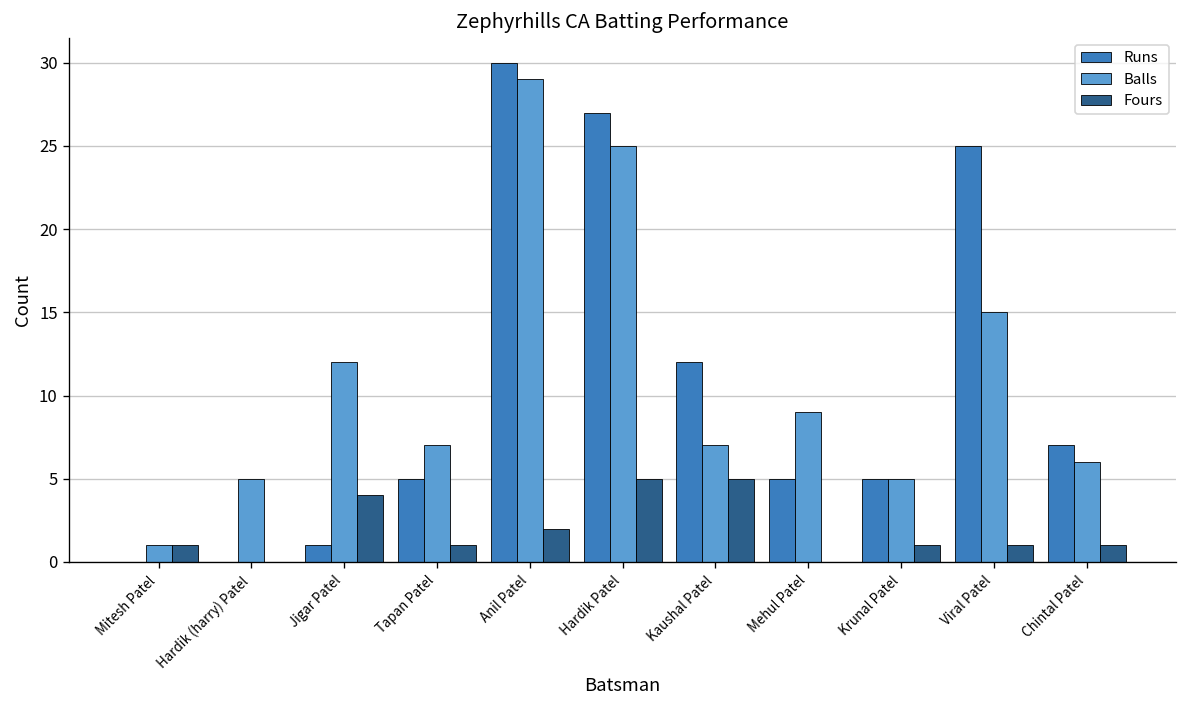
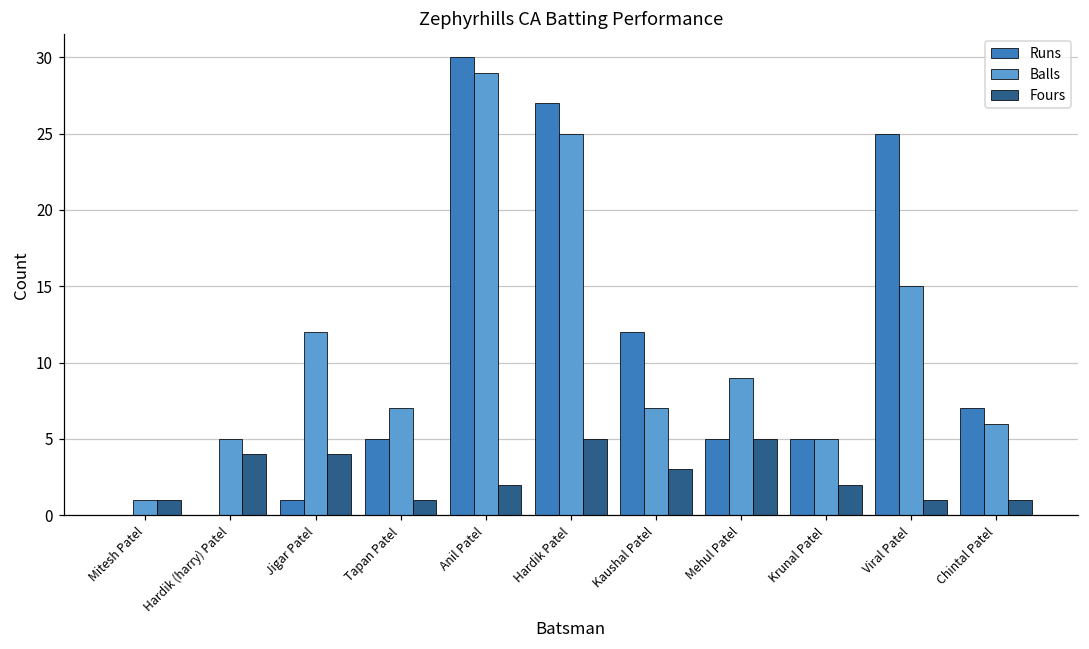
Fours, Hardik (harry) Patel: 0 -> 4
Fours, Kaushal Patel: 5 -> 3
Fours, Mehul Patel: 0 -> 5
Fours, Krunal Patel: 1 -> 2
